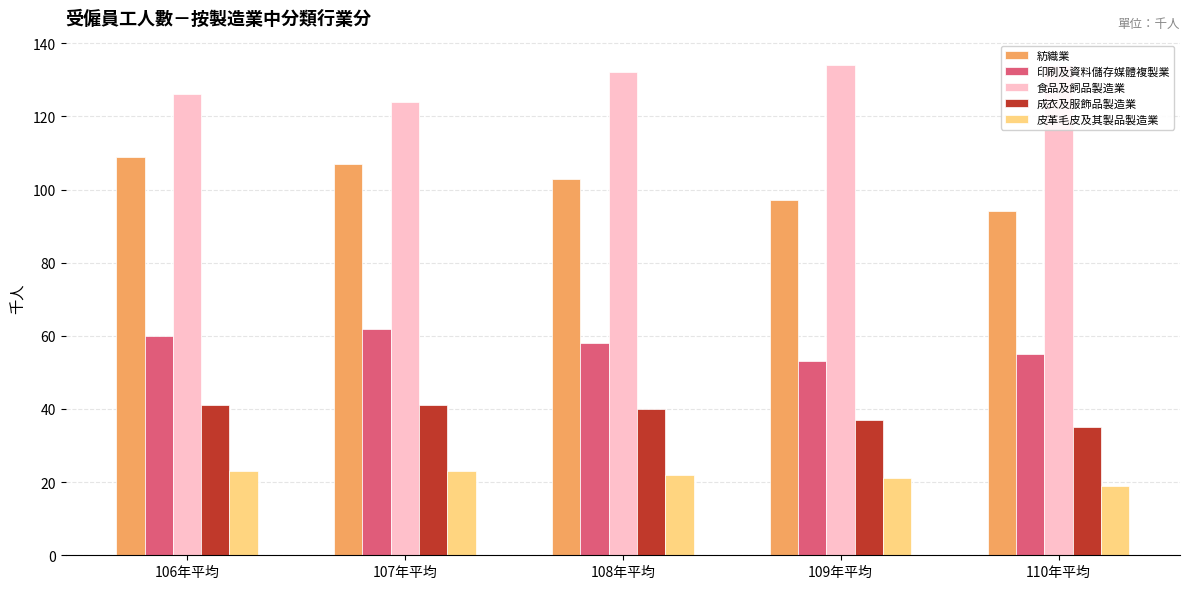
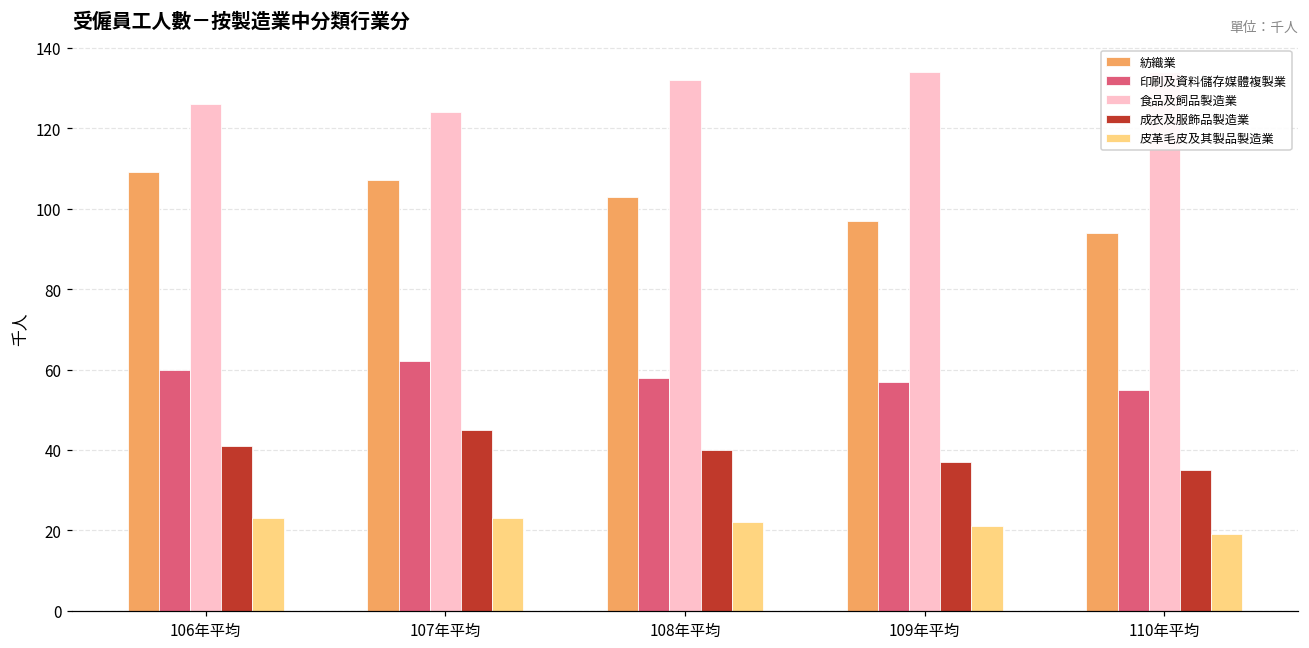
成衣及服飾品製造業, 107年平均: 41 -> 45
印刷及資料儲存媒體複製業, 109年平均: 53 -> 57
